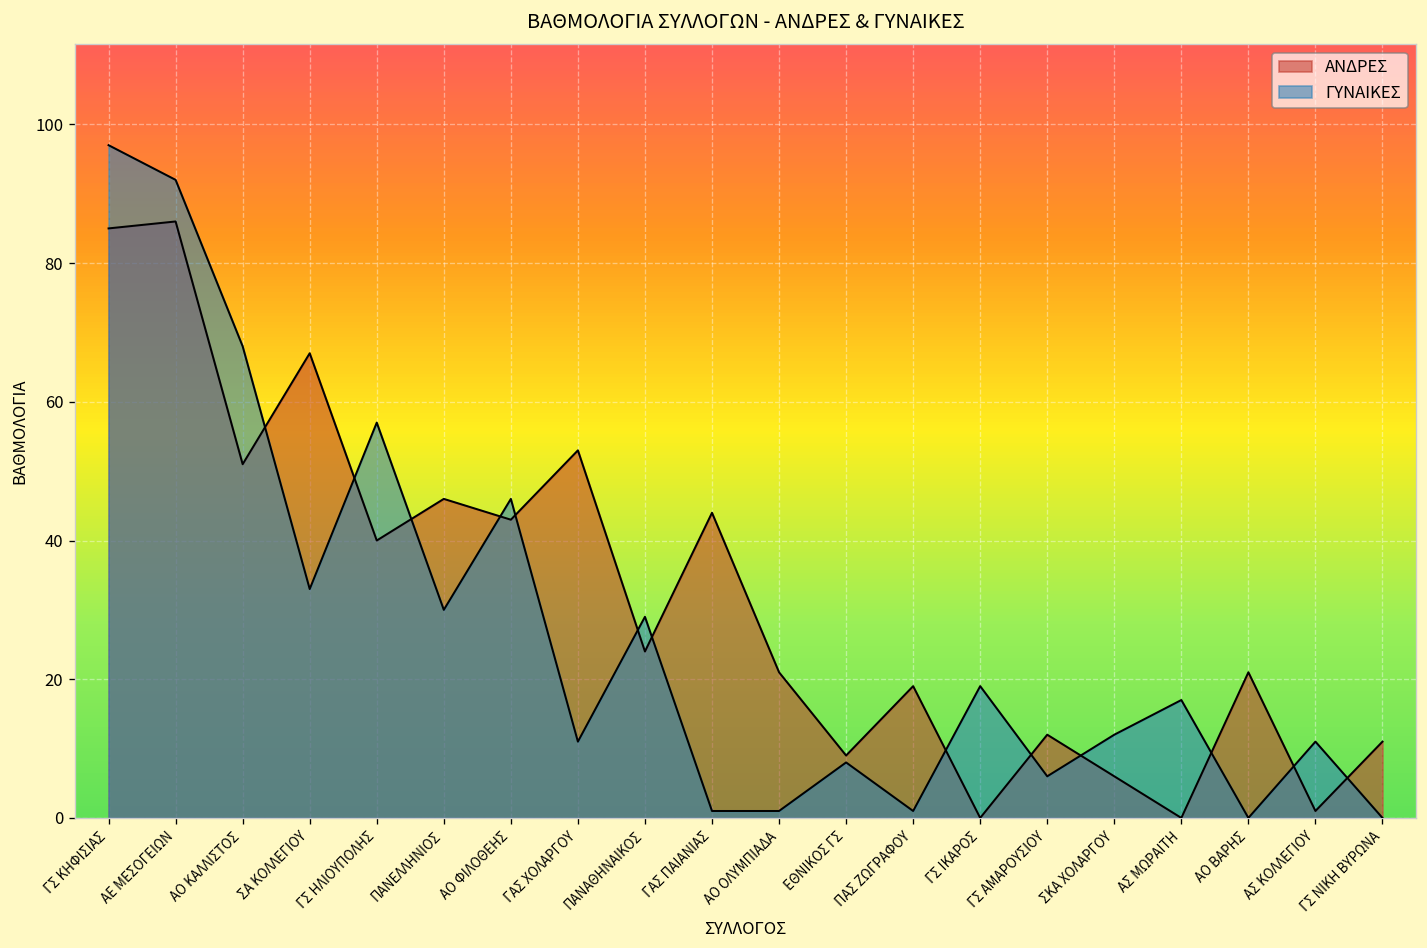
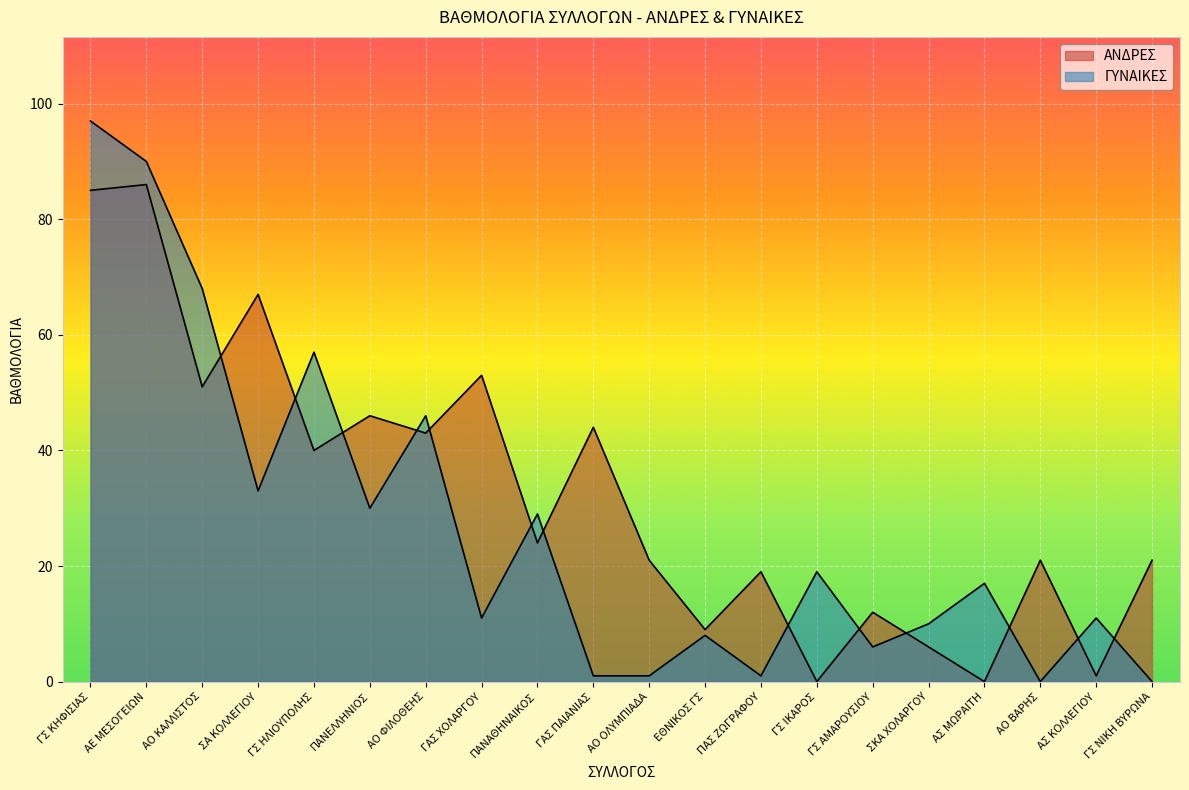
ΓΥΝΑΙΚΕΣ, ΑΕ ΜΕΣΟΓΕΙΩΝ: 92 -> 90
ΓΥΝΑΙΚΕΣ, ΣΚΑ ΧΟΛΑΡΓΟΥ: 12 -> 10
ΑΝΔΡΕΣ, ΓΣ ΝΙΚΗ ΒΥΡΩΝΑ: 11 -> 21
